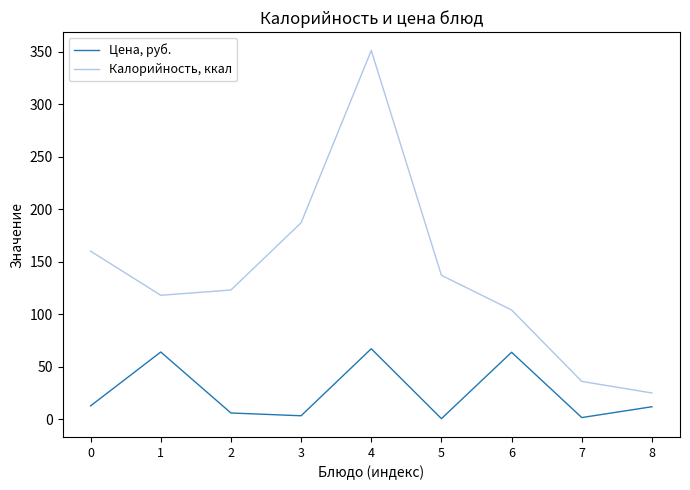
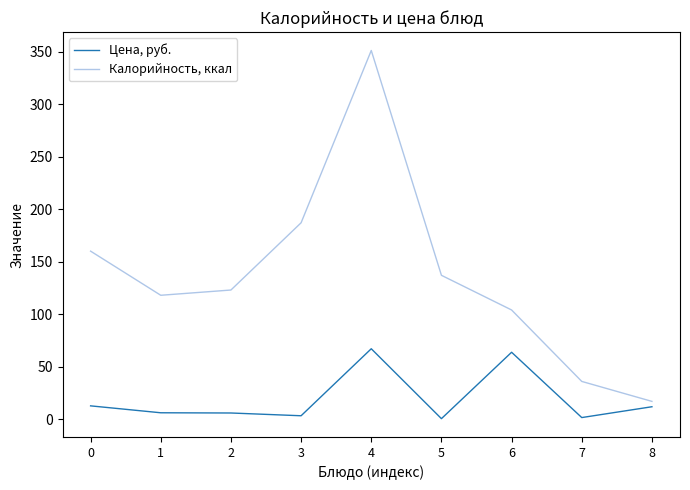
Цена, руб., 1: 64 -> 6
Калорийность, ккал, 8: 25 -> 17
